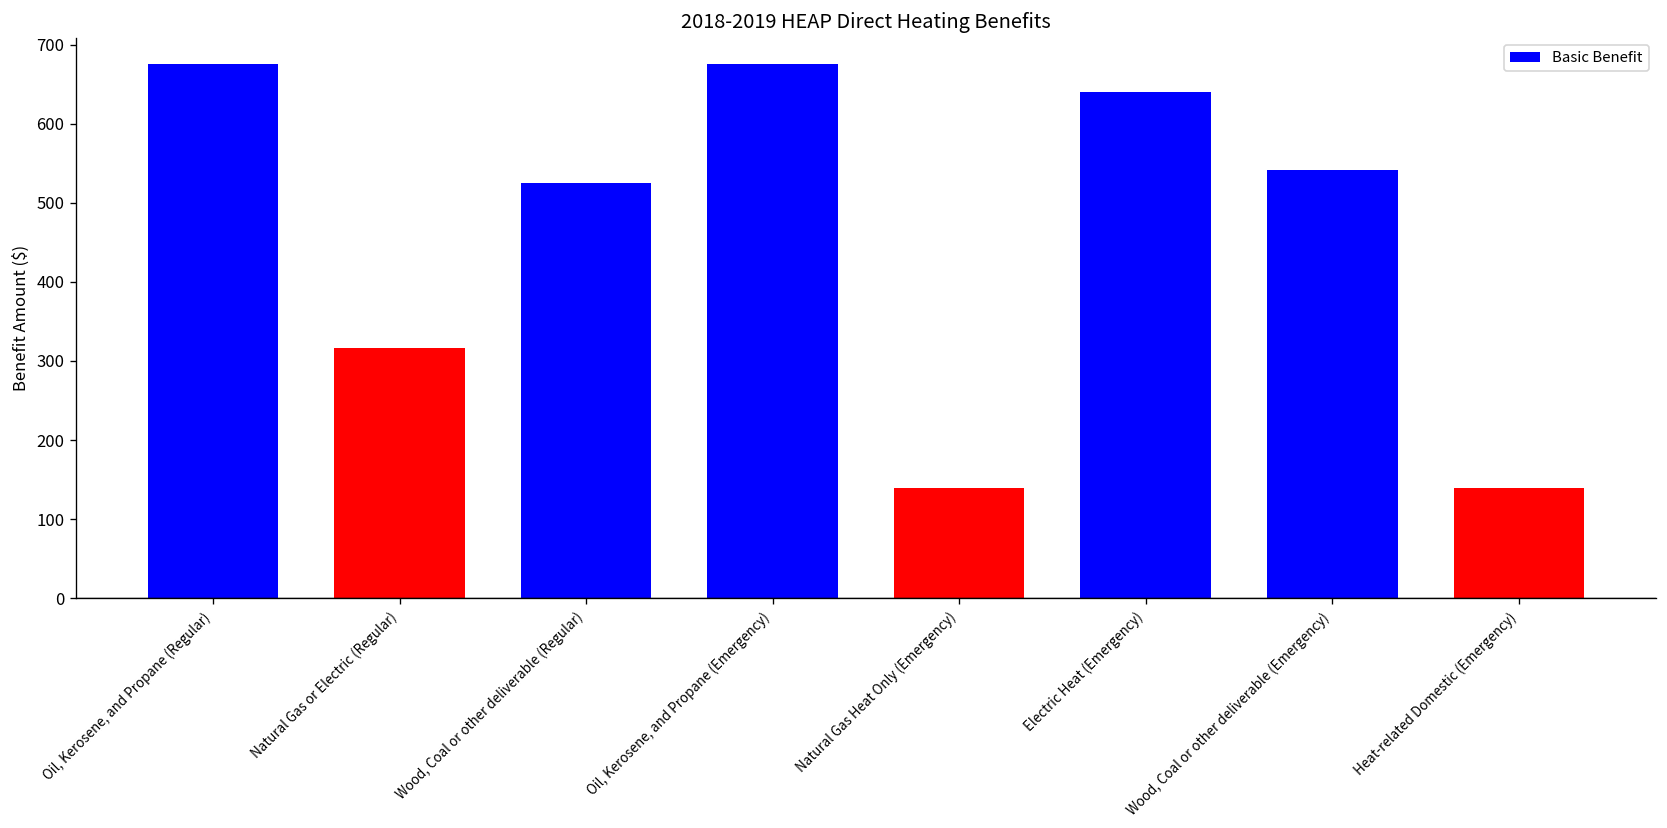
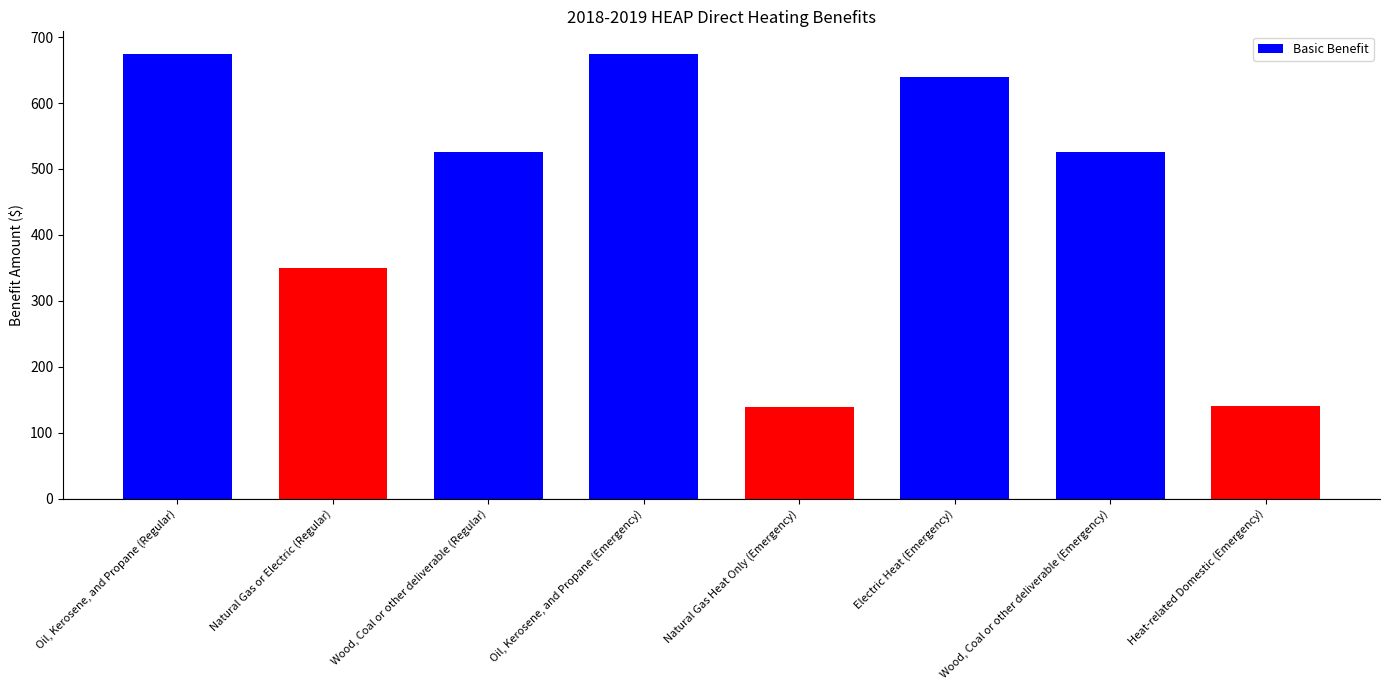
Natural Gas or Electric (Regular): 320 -> 350
Wood, Coal or other deliverable (Emergency): 540 -> 530
